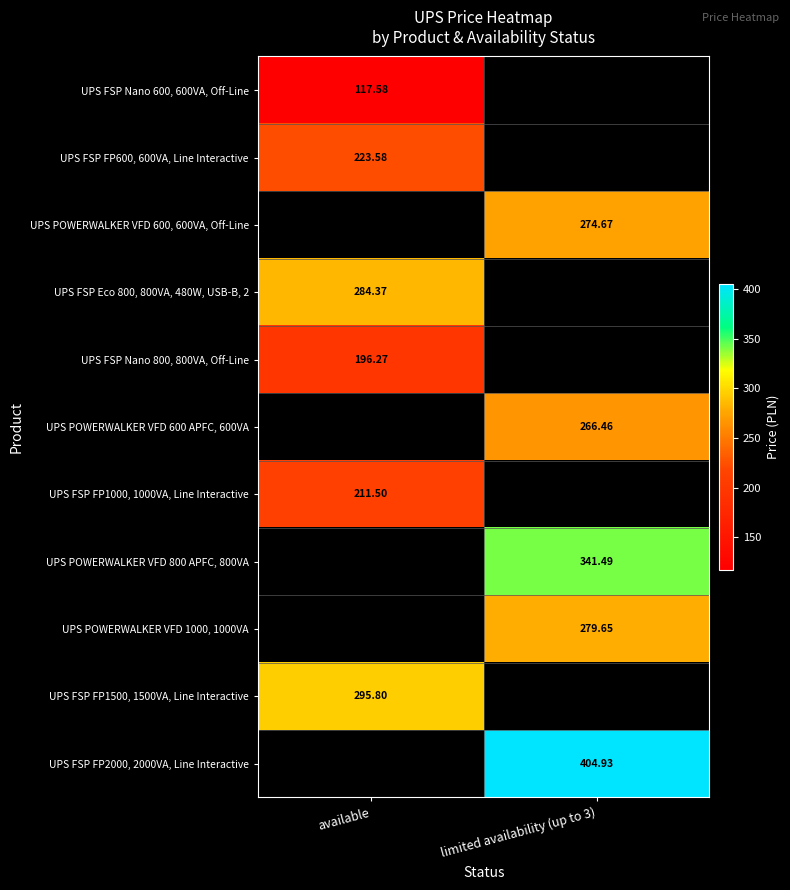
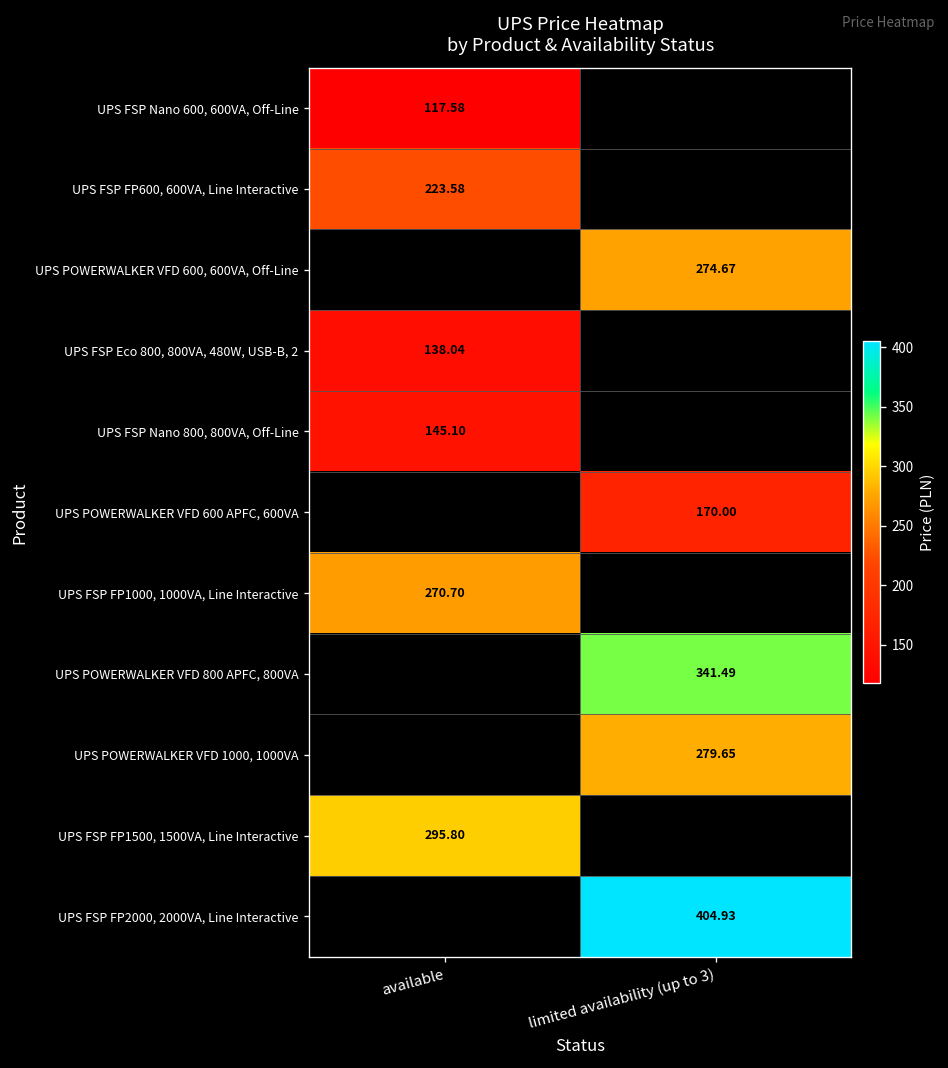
UPS FSP Eco 800, 800VA, 480W, USB-B, 2, available: 284.37 -> 138.04
UPS FSP Nano 800, 800VA, Off-Line, available: 196.27 -> 145.10
UPS POWERWALKER VFD 600 APFC, 600VA, limited availability (up to 3): 266.46 -> 170.00
UPS FSP FP1000, 1000VA, Line Interactive, available: 211.50 -> 270.70
